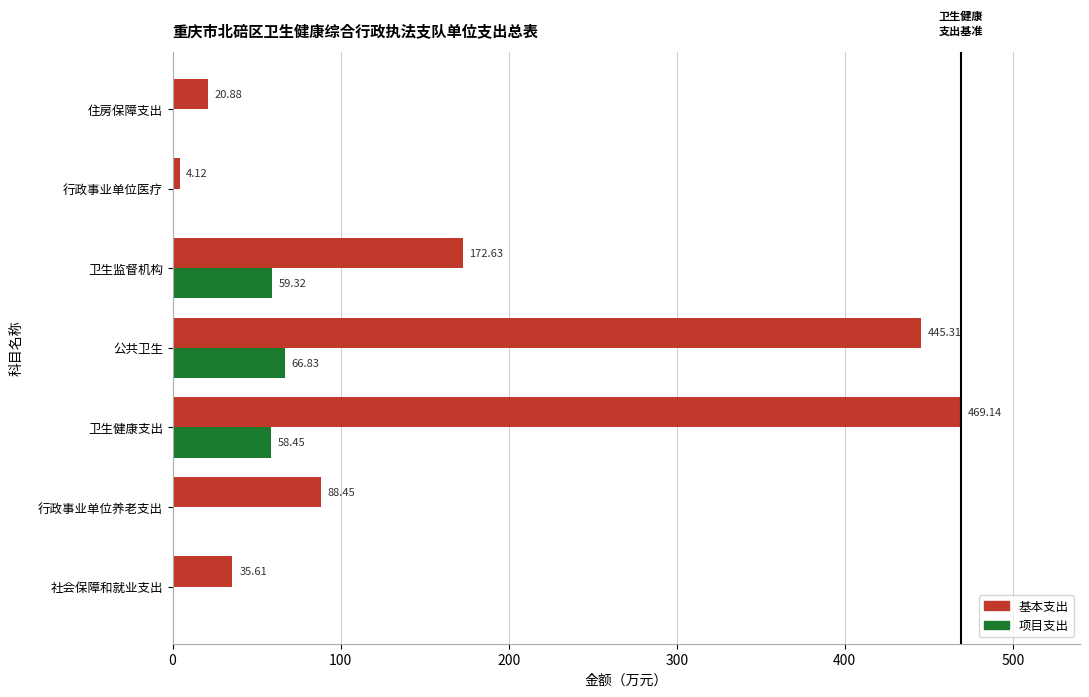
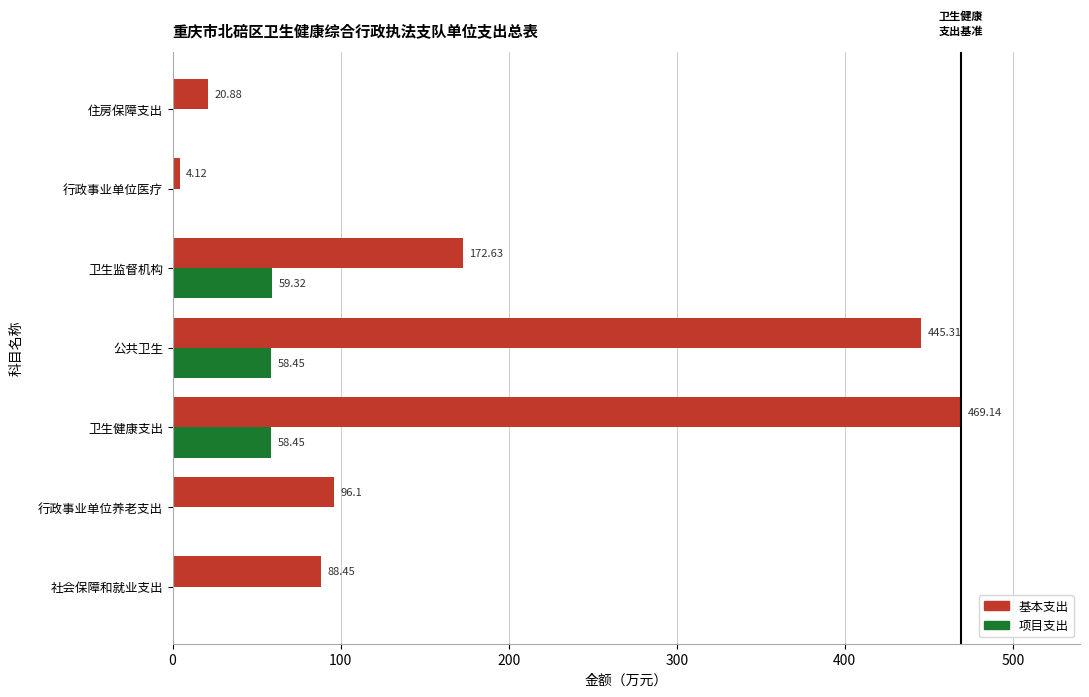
项目支出, 公共卫生: 66.83 -> 58.45
基本支出, 行政事业单位养老支出: 88.45 -> 96.1
基本支出, 社会保障和就业支出: 35.61 -> 88.45
